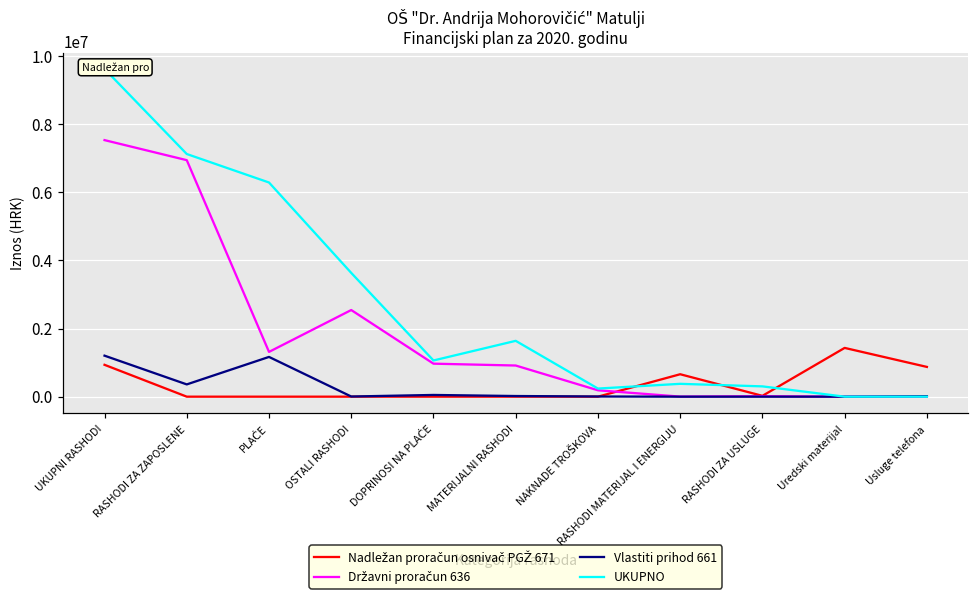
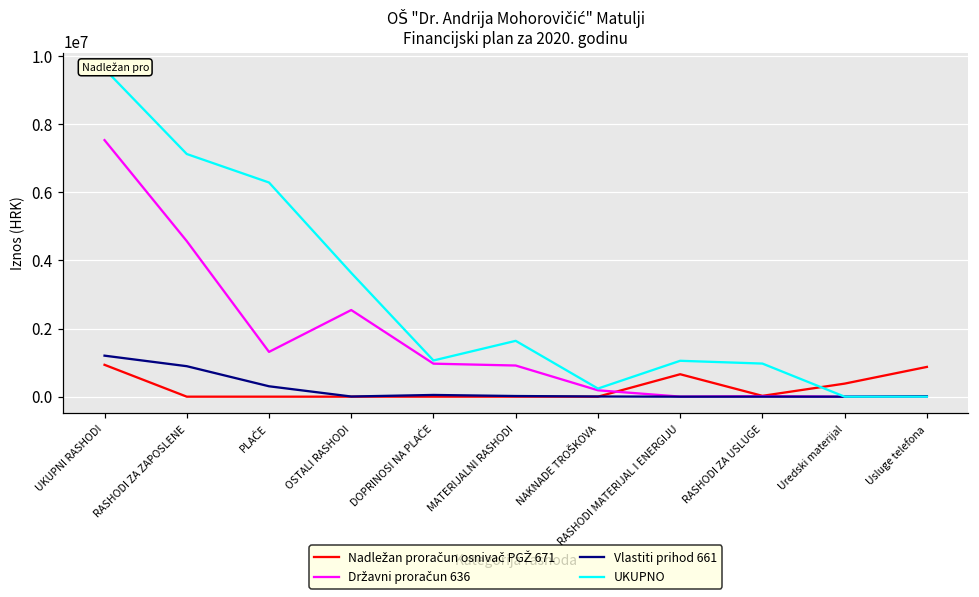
Državni proračun 636, RASHODI ZA ZAPOSLENE: 6900000 -> 4600000
Vlastiti prihod 661, RASHODI ZA ZAPOSLENE: 400000 -> 900000
Vlastiti prihod 661, PLAĆE: 1200000 -> 300000
UKUPNO, RASHODI MATERIJAL I ENERGIJU: 400000 -> 1100000
UKUPNO, RASHODI ZA USLUGE: 300000 -> 1000000
Nadležan proračun osnivač PGŽ 671, Uredski materijal: 1400000 -> 400000
